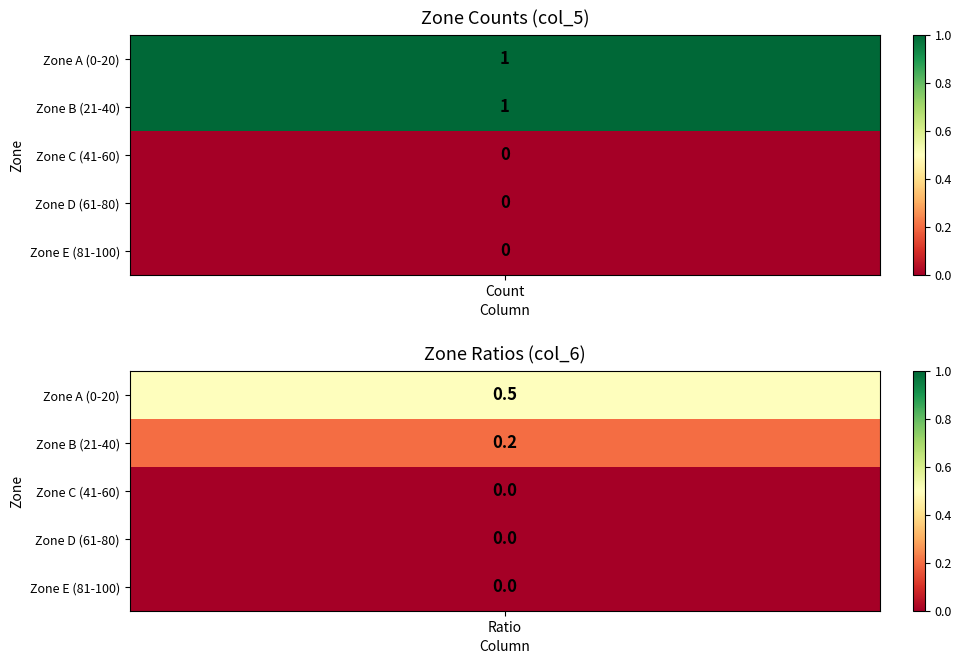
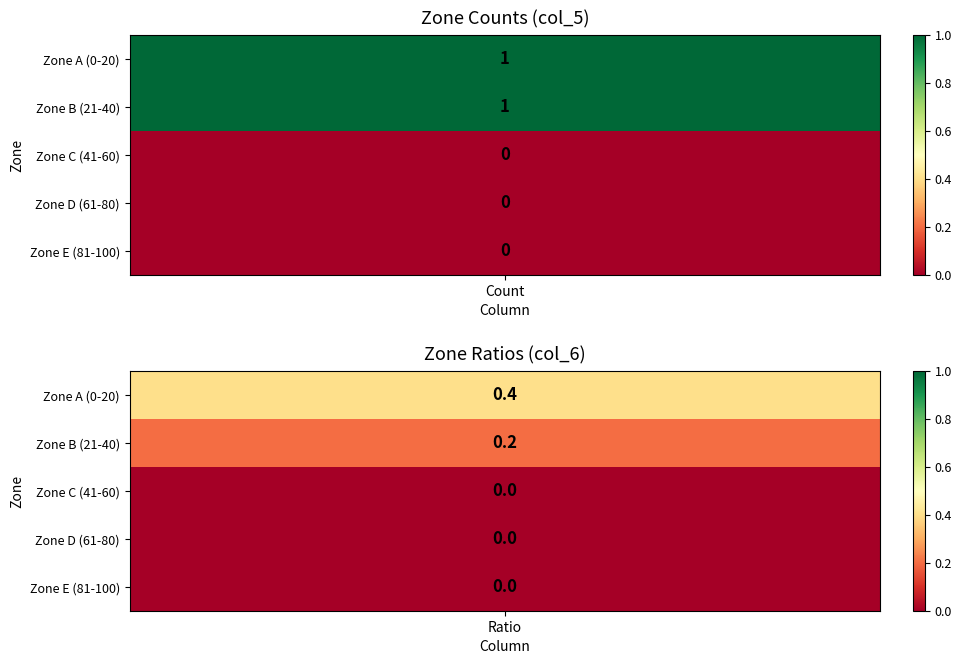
Zone Ratios (col_6), Zone A (0-20), Ratio: 0.5 -> 0.4
